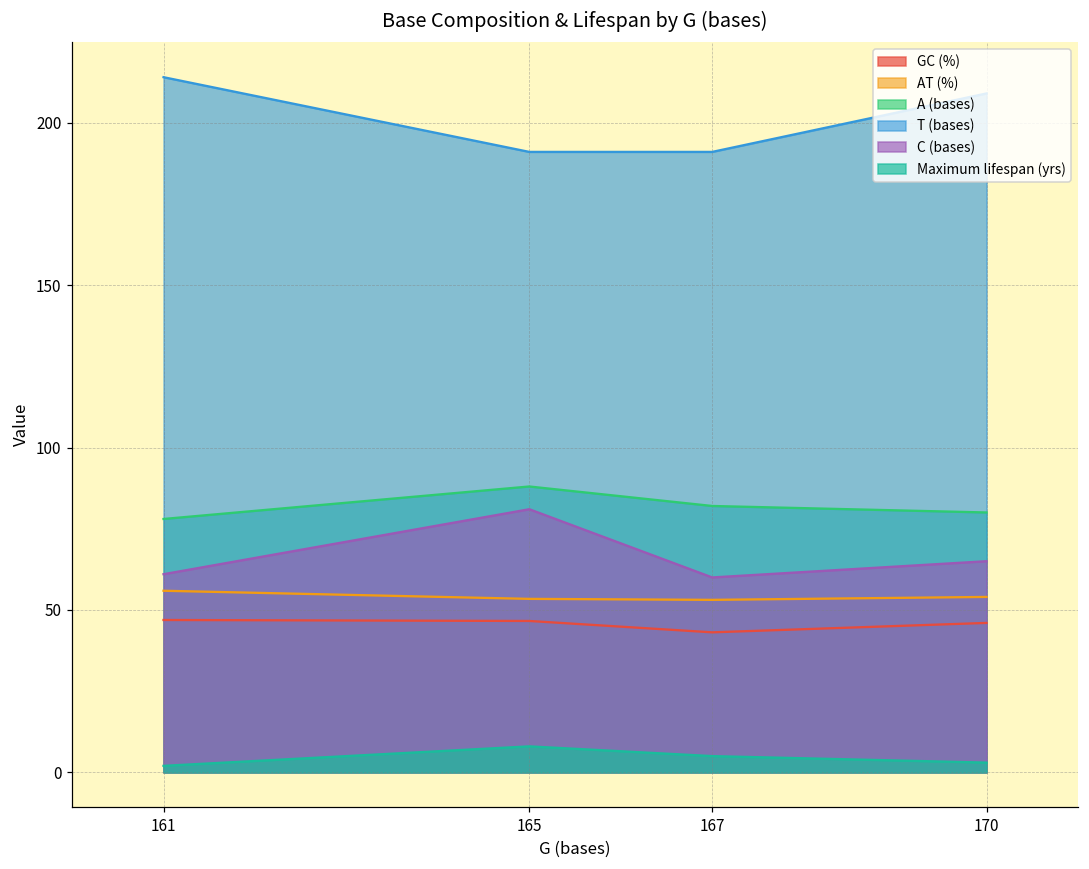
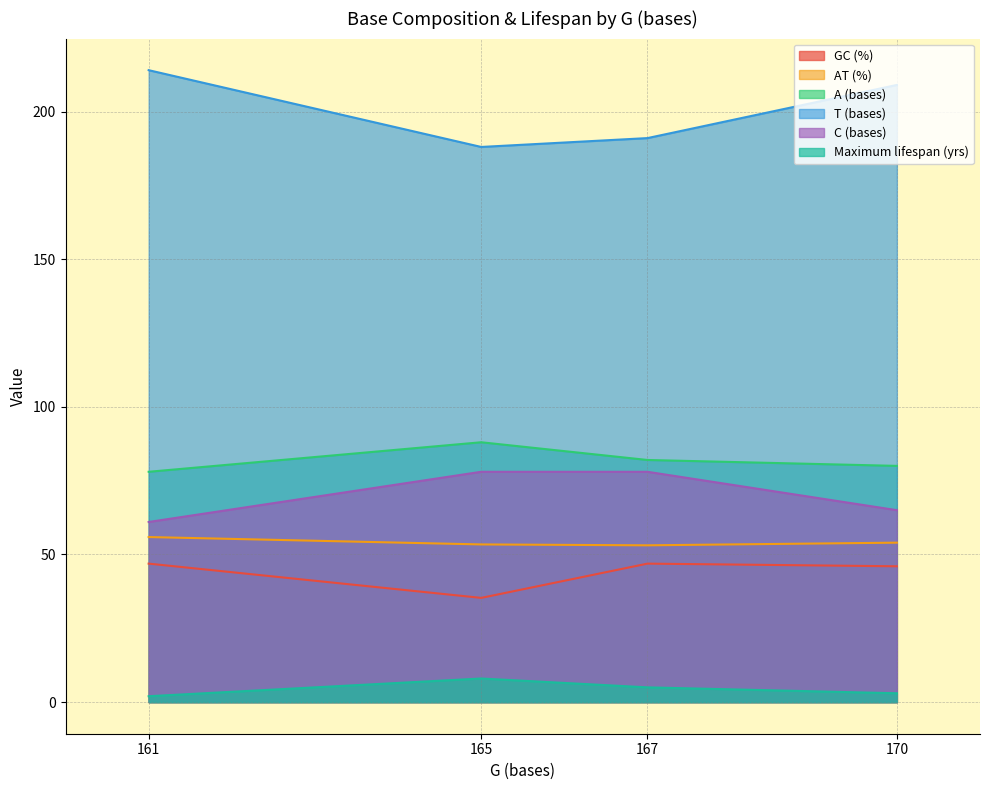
GC (%), 165: 47 -> 35
T (bases), 165: 191 -> 188
C (bases), 165: 81 -> 78
GC (%), 167: 43 -> 47
C (bases), 167: 60 -> 78
